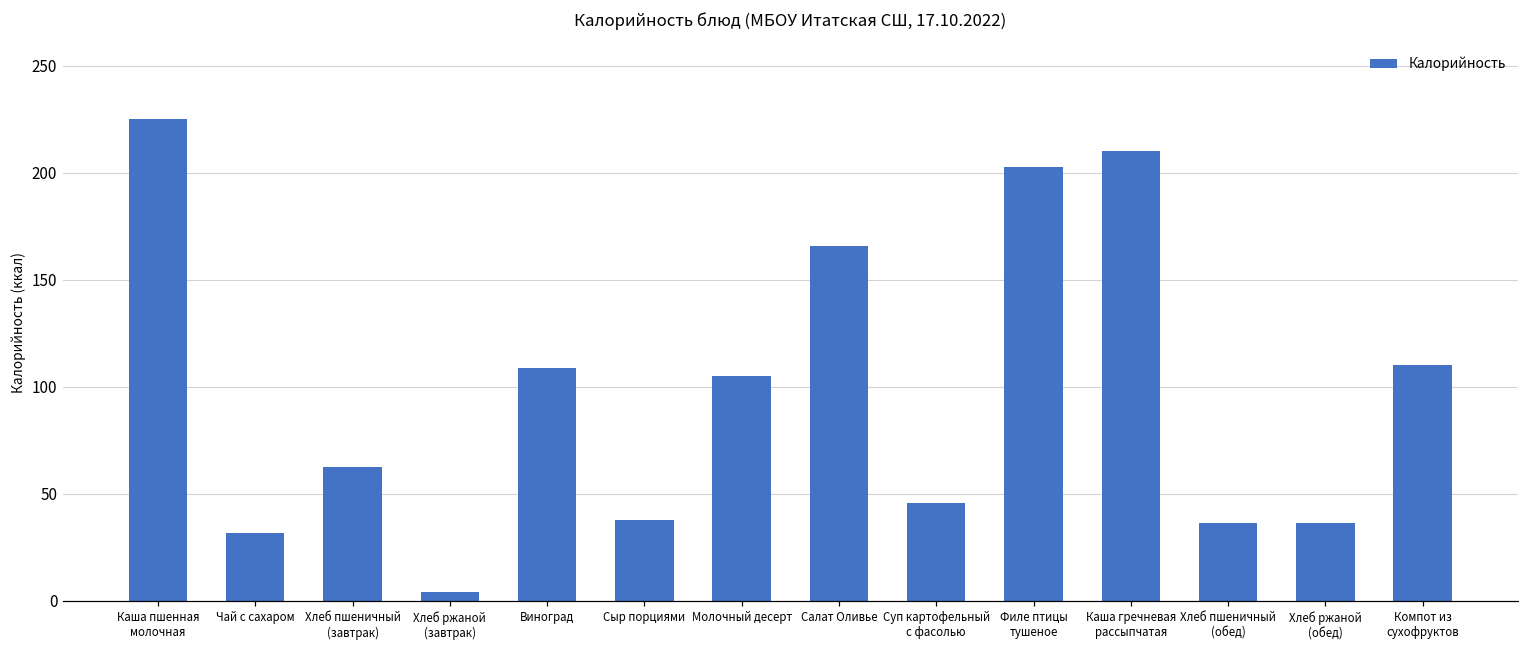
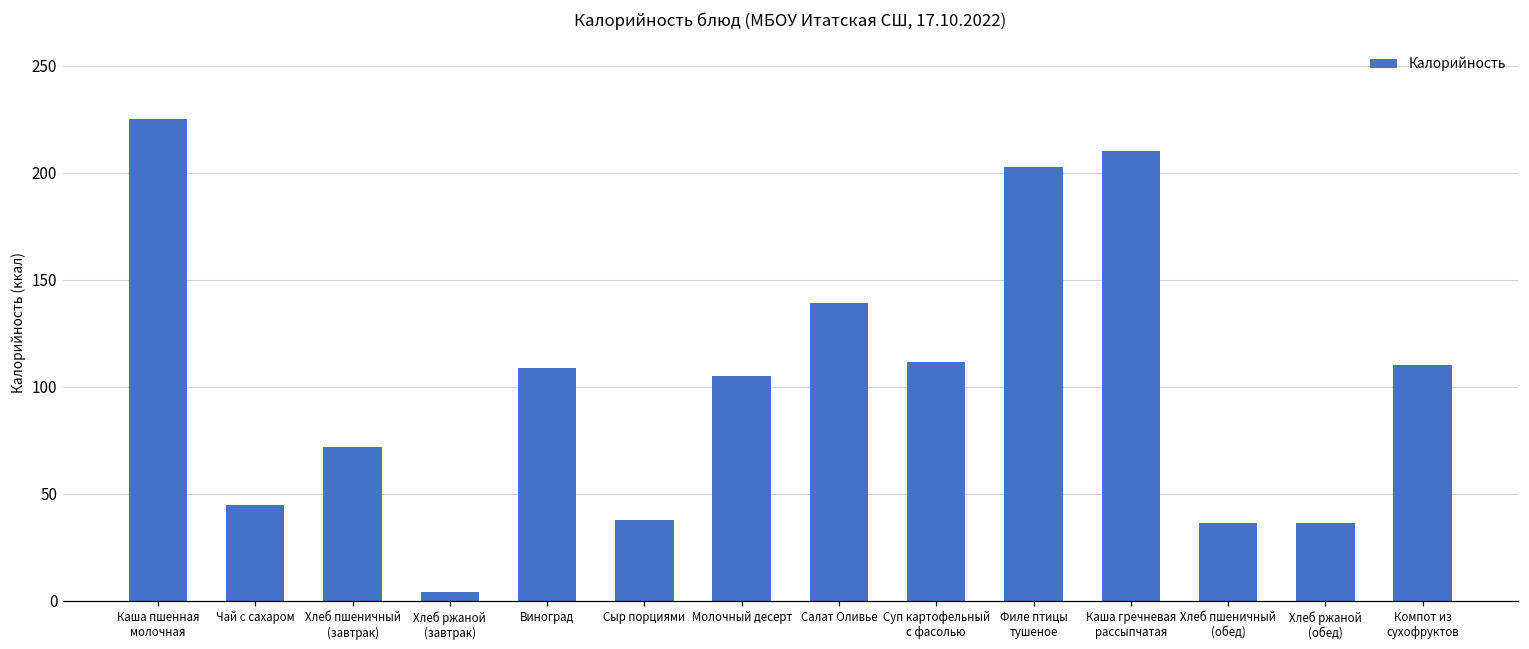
Чай с сахаром: 32 -> 45
Хлеб пшеничный (завтрак): 63 -> 72
Салат Оливье: 166 -> 139
Суп картофельный с фасолью: 46 -> 112
